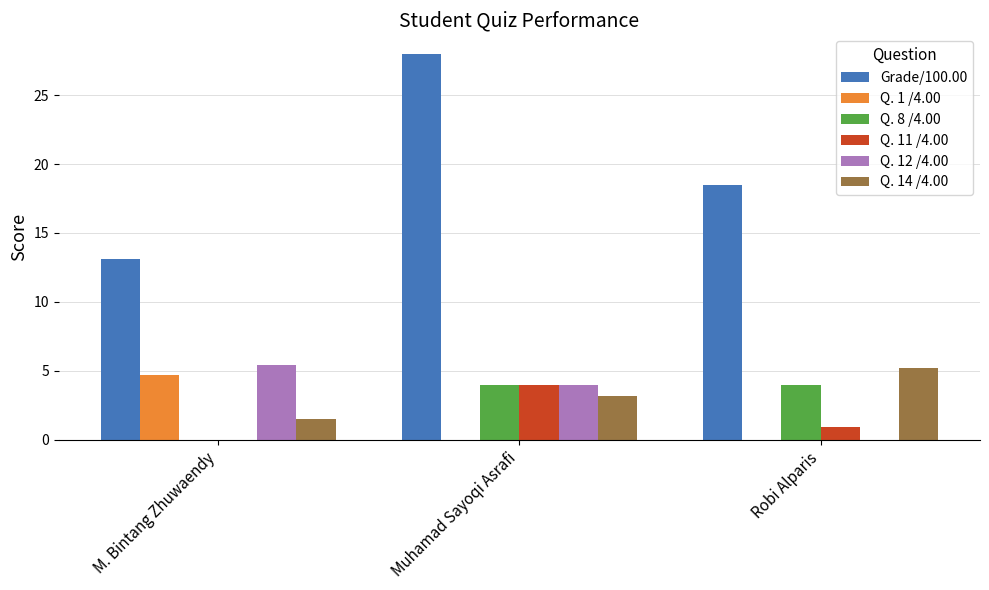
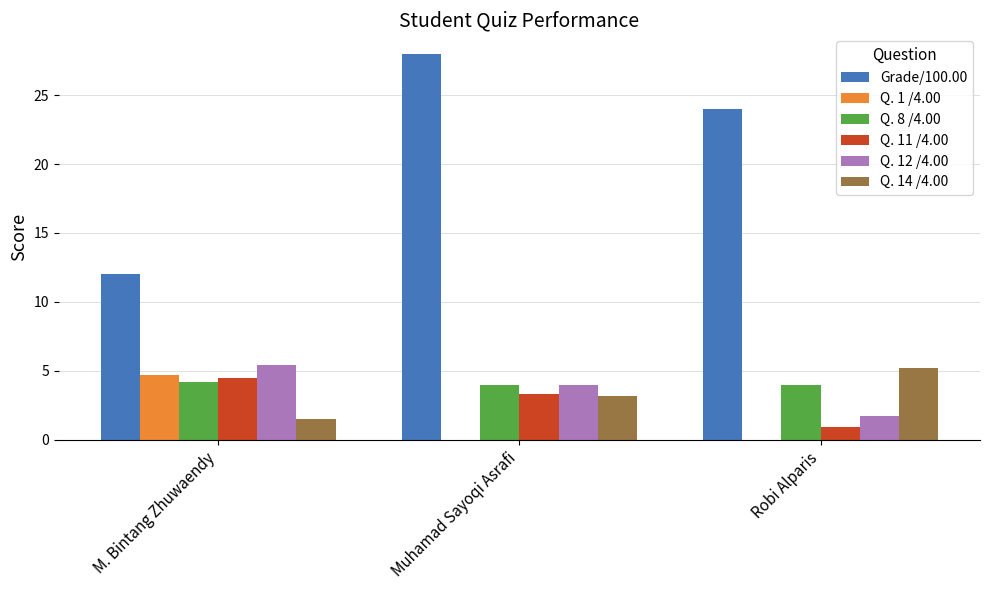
Grade/100.00, M. Bintang Zhuwaendy: 13.1 -> 12.0
Q. 8 /4.00, M. Bintang Zhuwaendy: 0.0 -> 4.2
Q. 11 /4.00, M. Bintang Zhuwaendy: 0.0 -> 4.5
Q. 11 /4.00, Muhamad Sayoqi Asrafi: 4.0 -> 3.3
Grade/100.00, Robi Alparis: 18.5 -> 24.0
Q. 12 /4.00, Robi Alparis: 0.0 -> 1.7
